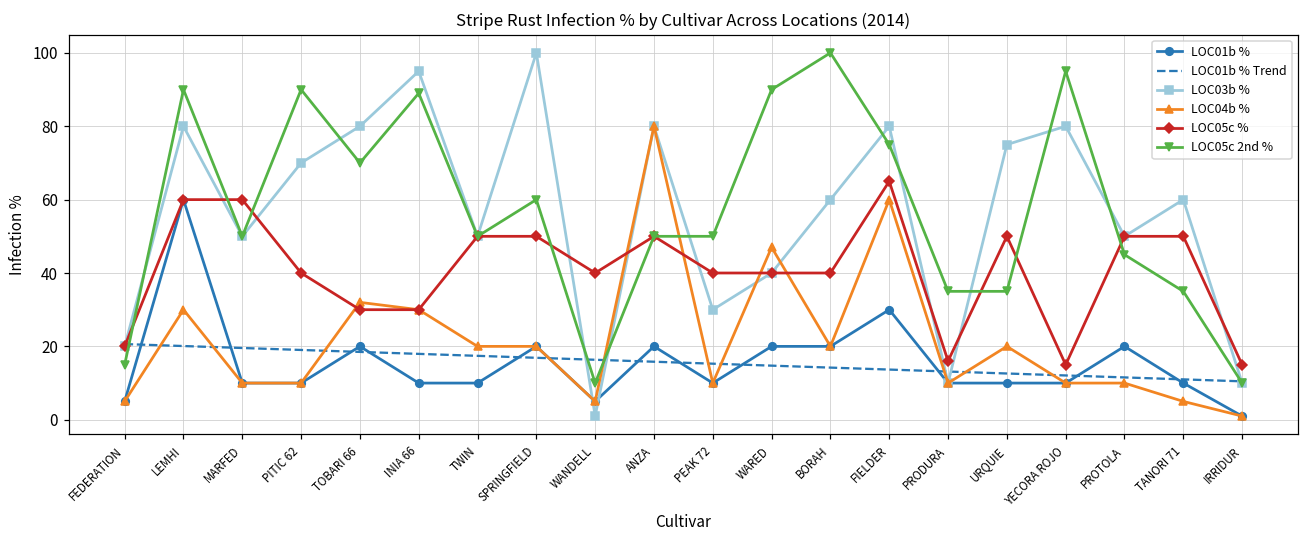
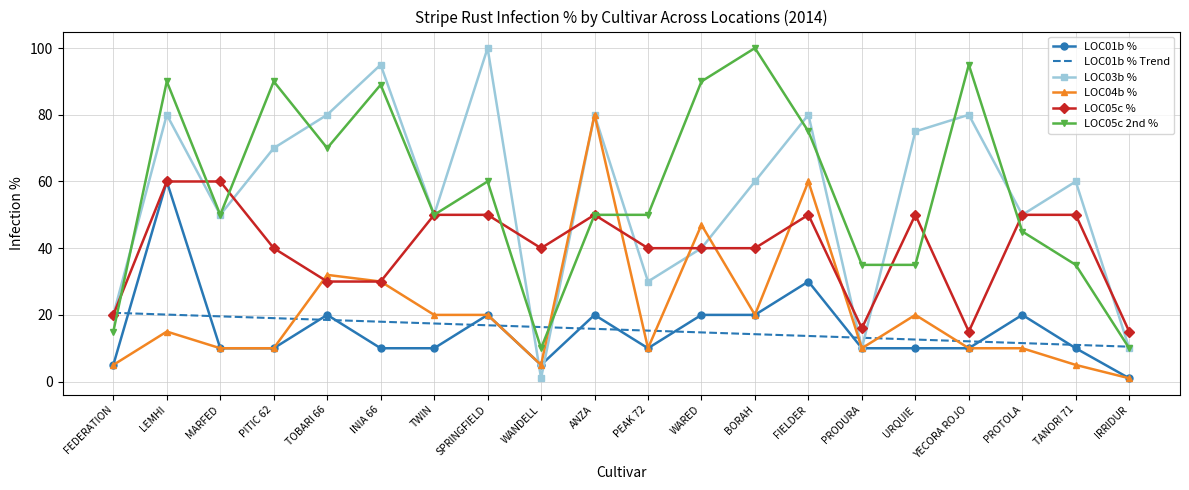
LOC04b %, LEMHI: 30 -> 15
LOC05c %, FIELDER: 65 -> 50
